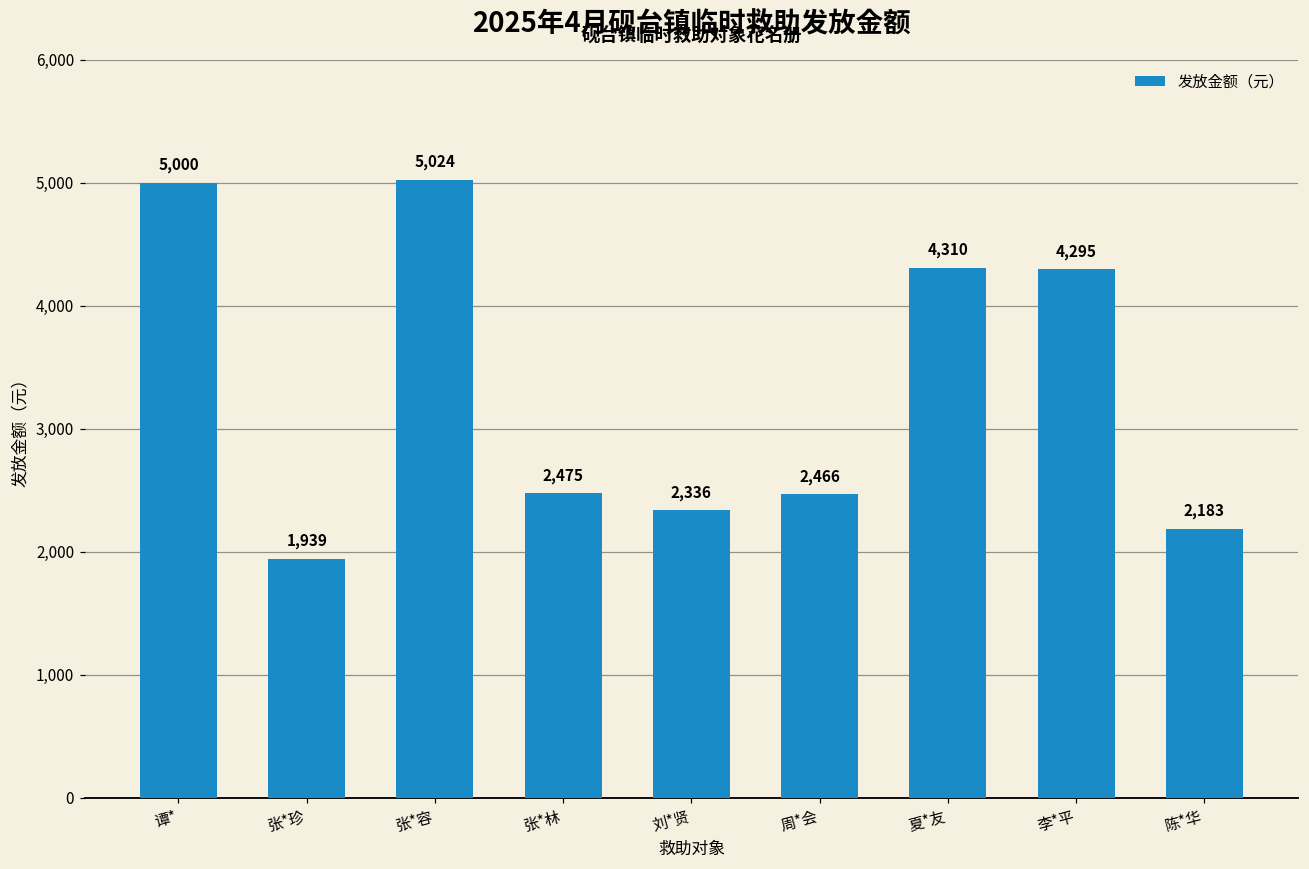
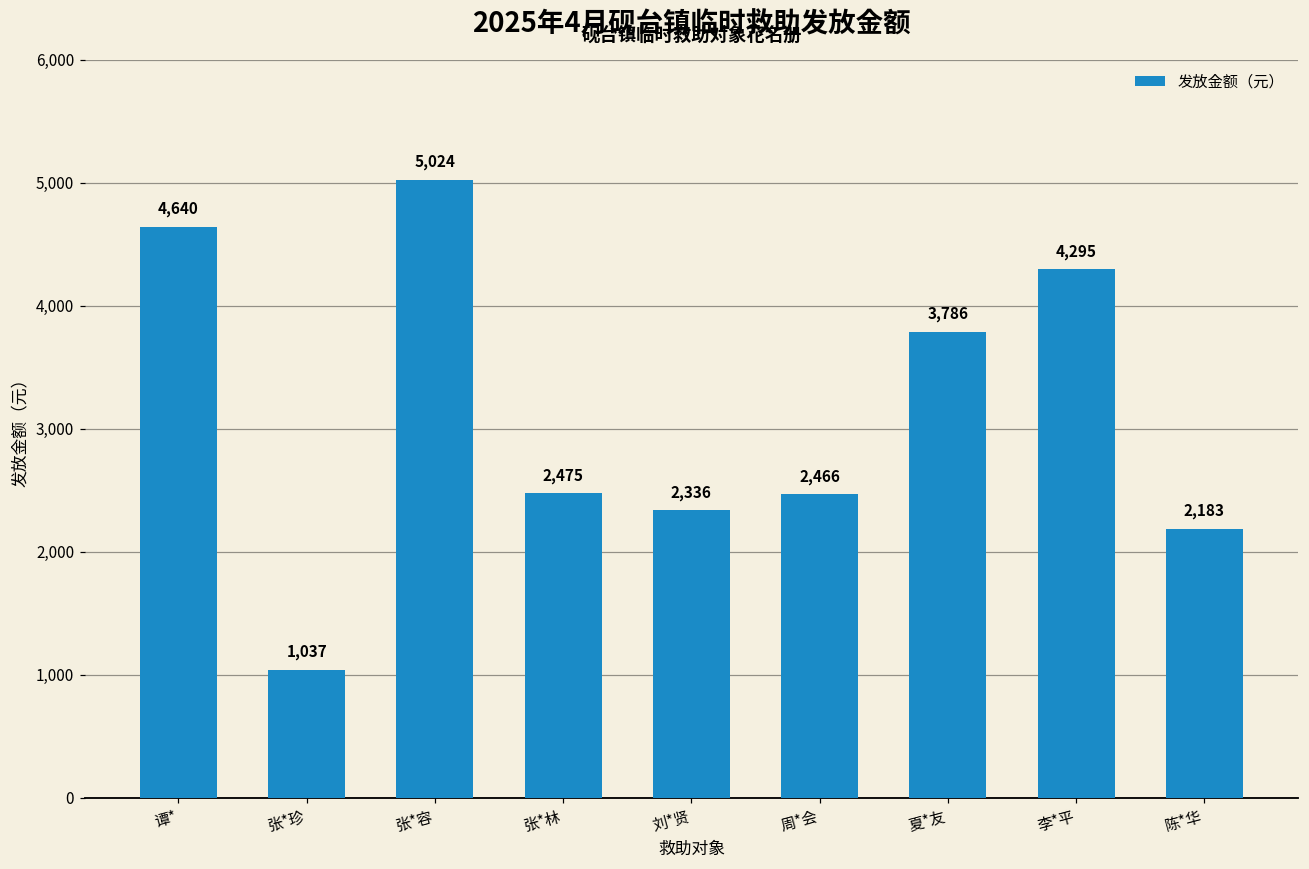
谭*: 5,000 -> 4,640
张*珍: 1,939 -> 1,037
夏*友: 4,310 -> 3,786
